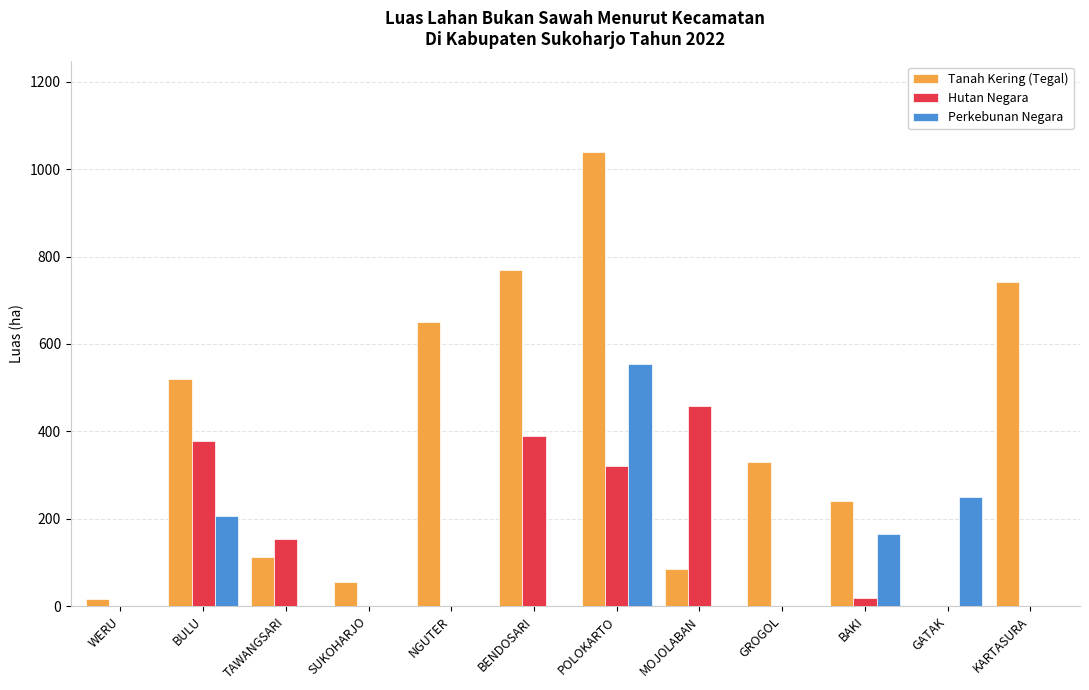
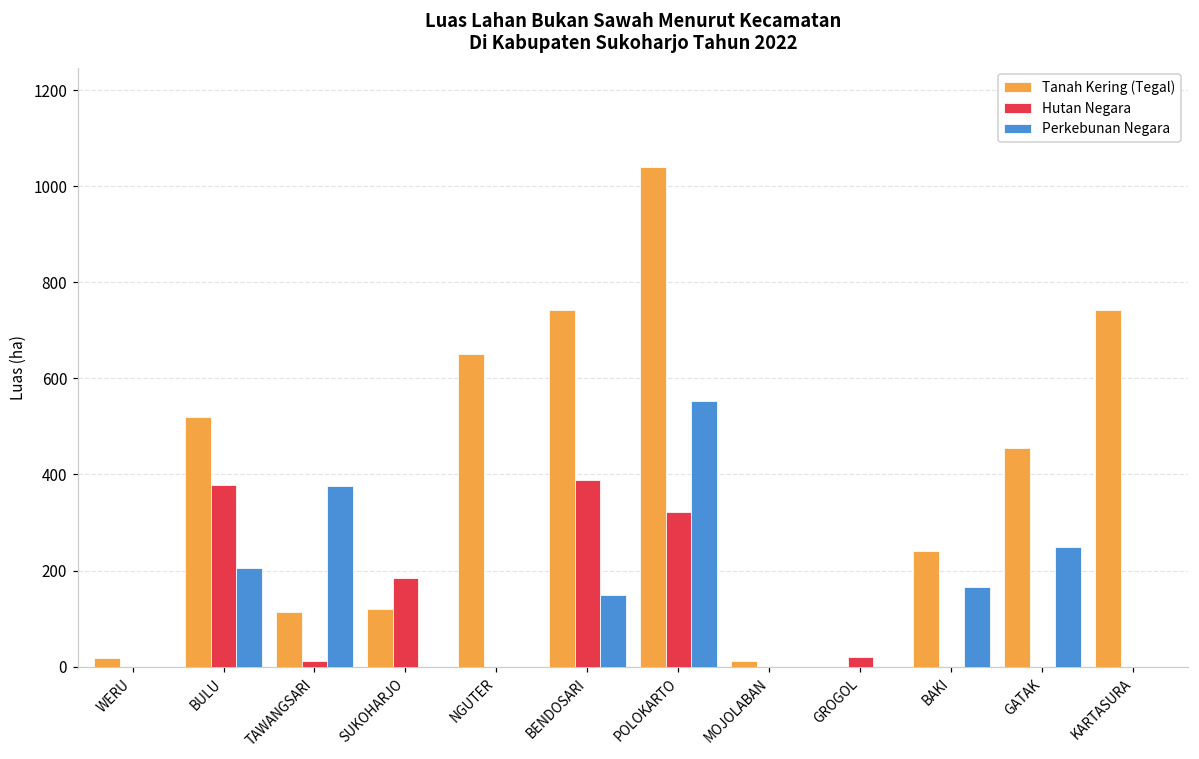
Hutan Negara, TAWANGSARI: 150 -> 10
Perkebunan Negara, TAWANGSARI: 0 -> 380
Tanah Kering (Tegal), SUKOHARJO: 60 -> 120
Hutan Negara, SUKOHARJO: 0 -> 180
Tanah Kering (Tegal), BENDOSARI: 770 -> 740
Perkebunan Negara, BENDOSARI: 0 -> 150
Tanah Kering (Tegal), MOJOLABAN: 80 -> 10
Hutan Negara, MOJOLABAN: 460 -> 0
Tanah Kering (Tegal), GROGOL: 330 -> 0
Hutan Negara, GROGOL: 0 -> 20
Hutan Negara, BAKI: 20 -> 0
Tanah Kering (Tegal), GATAK: 0 -> 460
